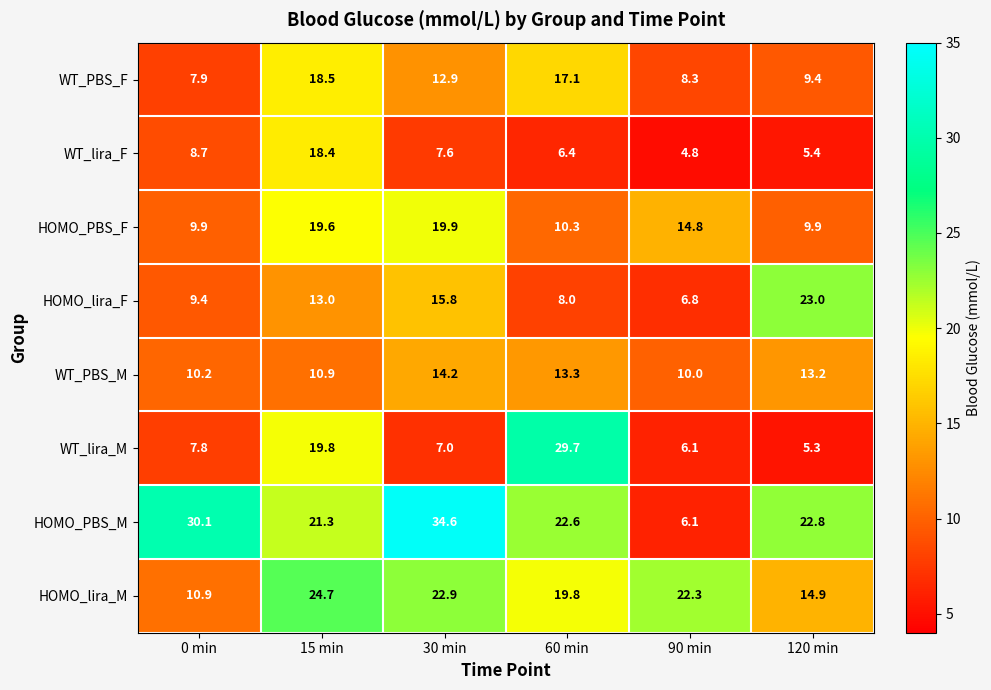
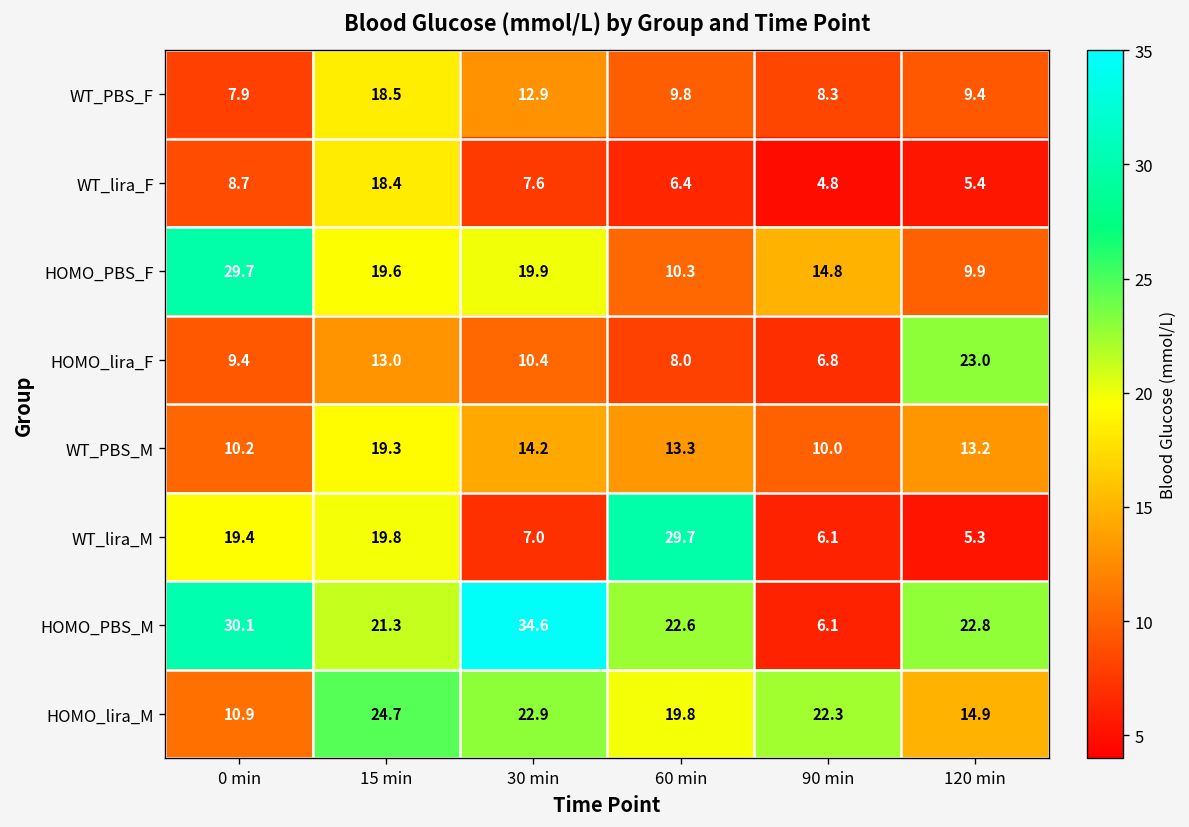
WT_PBS_F, 60 min: 17.1 -> 9.8
HOMO_PBS_F, 0 min: 9.9 -> 29.7
HOMO_lira_F, 30 min: 15.8 -> 10.4
WT_PBS_M, 15 min: 10.9 -> 19.3
WT_lira_M, 0 min: 7.8 -> 19.4
